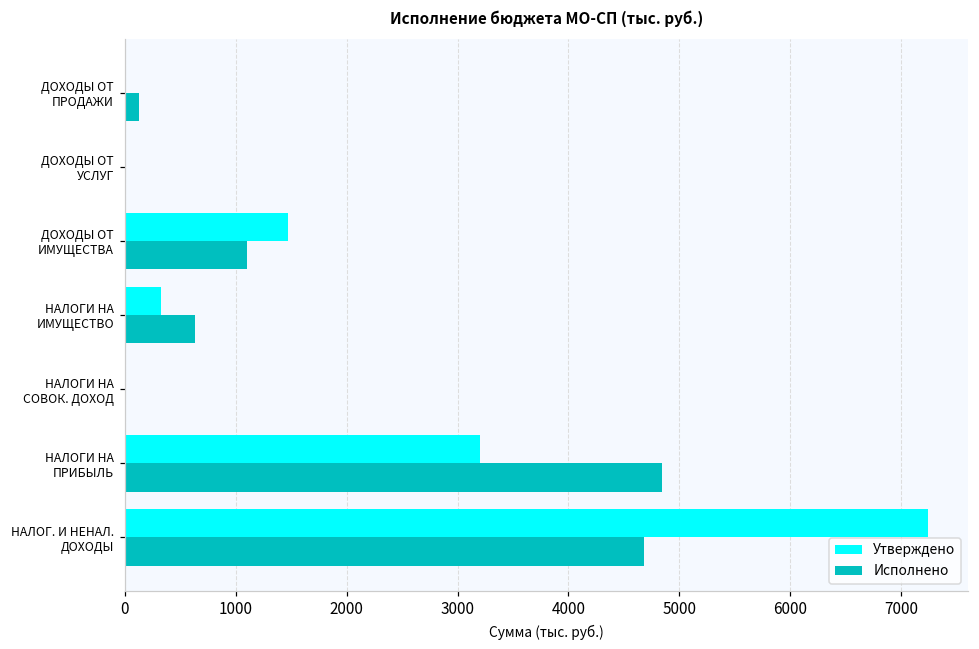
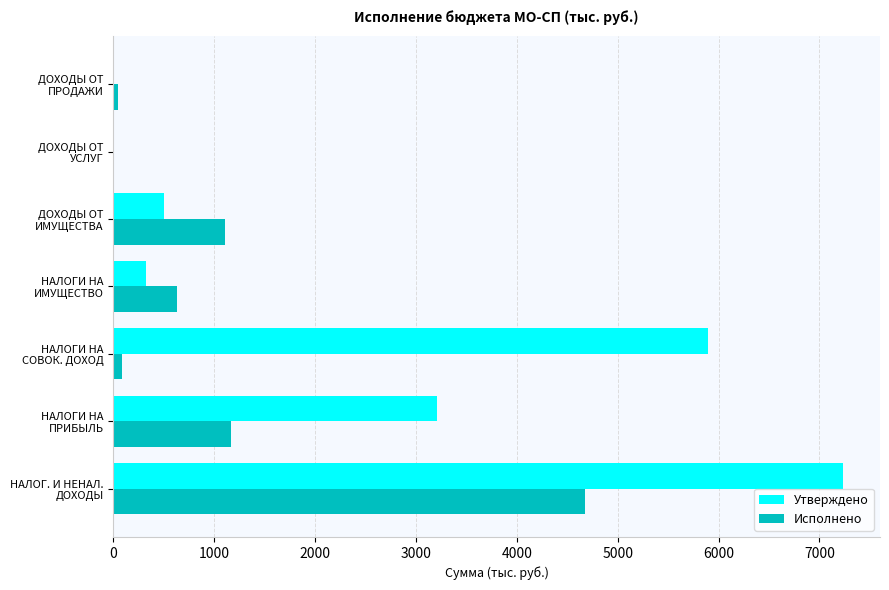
Исполнено, ДОХОДЫ ОТ ПРОДАЖИ: 130 -> 50
Утверждено, ДОХОДЫ ОТ ИМУЩЕСТВА: 1470 -> 500
Утверждено, НАЛОГИ НА СОВОК. ДОХОД: 10 -> 5900
Исполнено, НАЛОГИ НА СОВОК. ДОХОД: 10 -> 90
Исполнено, НАЛОГИ НА ПРИБЫЛЬ: 4840 -> 1170
